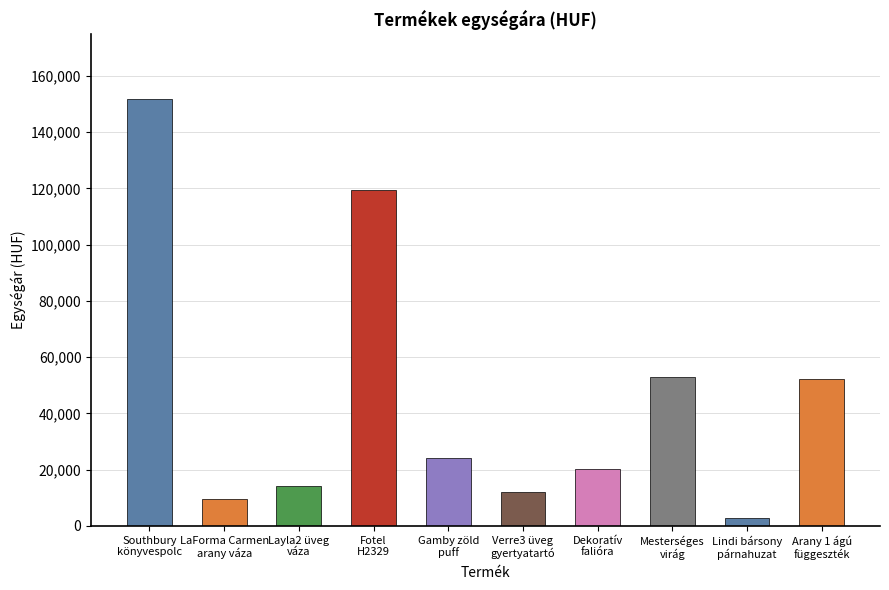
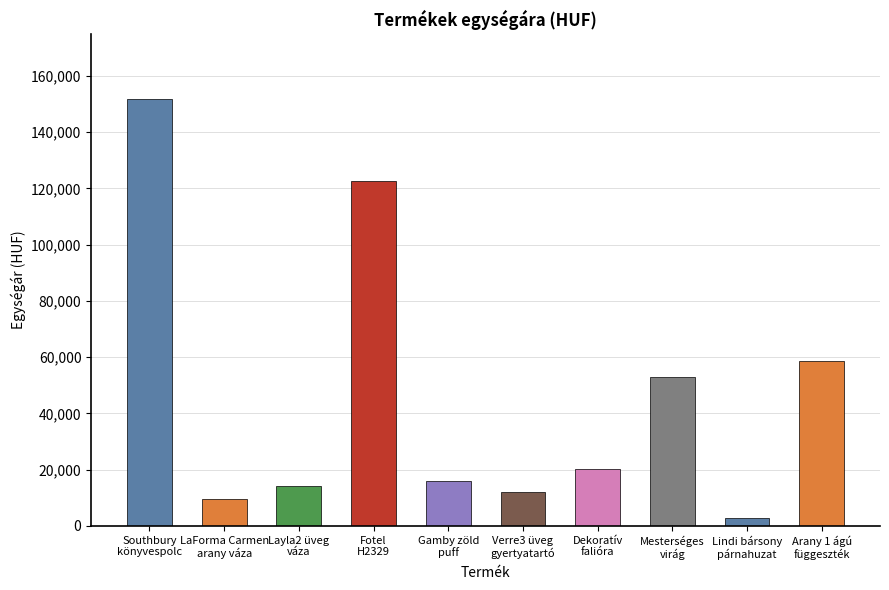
Fotel H2329: 120,000 -> 123,000
Gamby zöld puff: 24,000 -> 16,000
Arany 1 ágú függeszték: 52,000 -> 59,000
